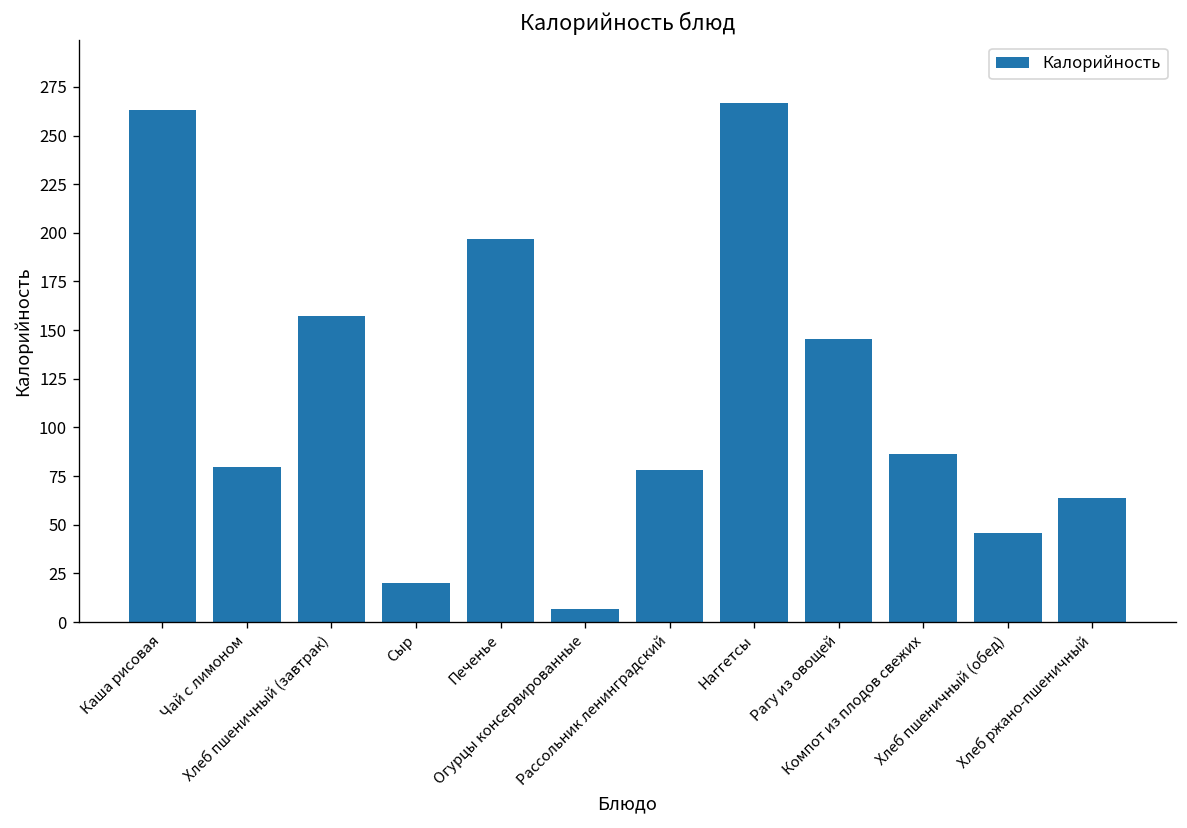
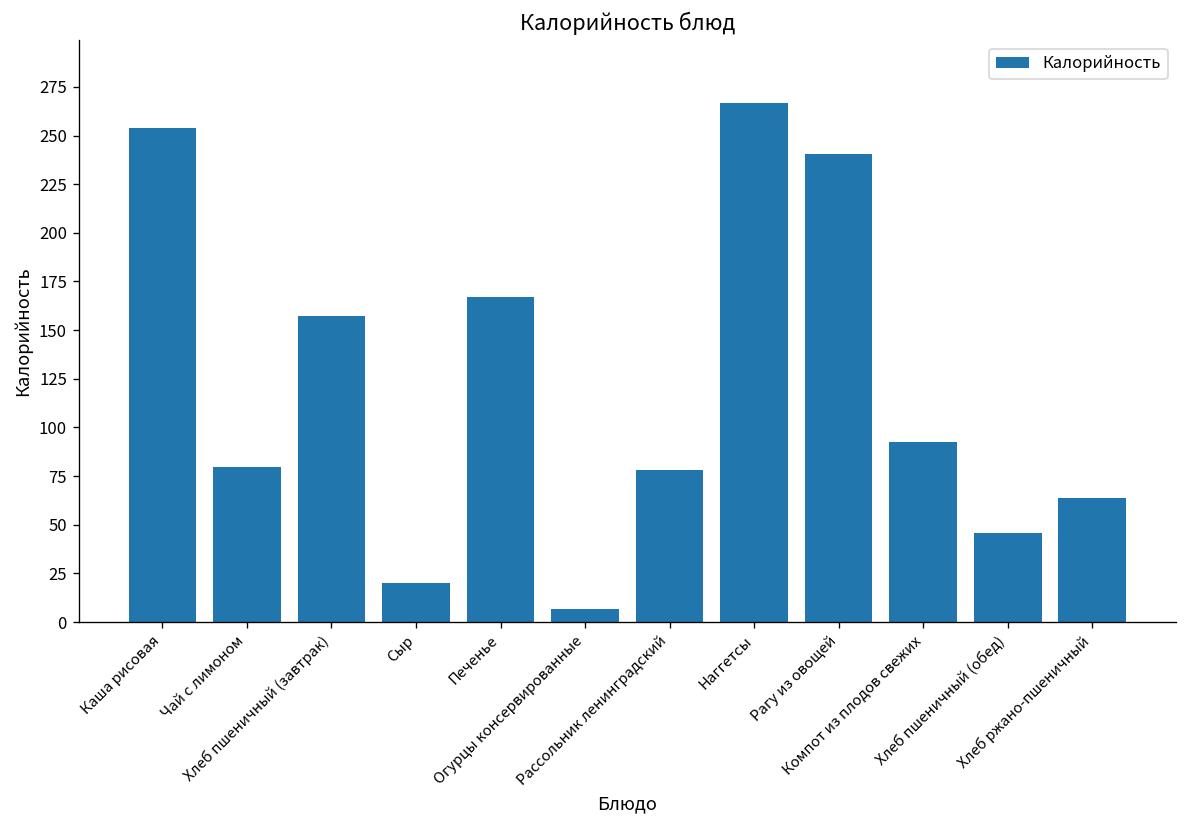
Каша рисовая: 263 -> 254
Печенье: 197 -> 167
Рагу из овощей: 146 -> 240
Компот из плодов свежих: 86 -> 93
